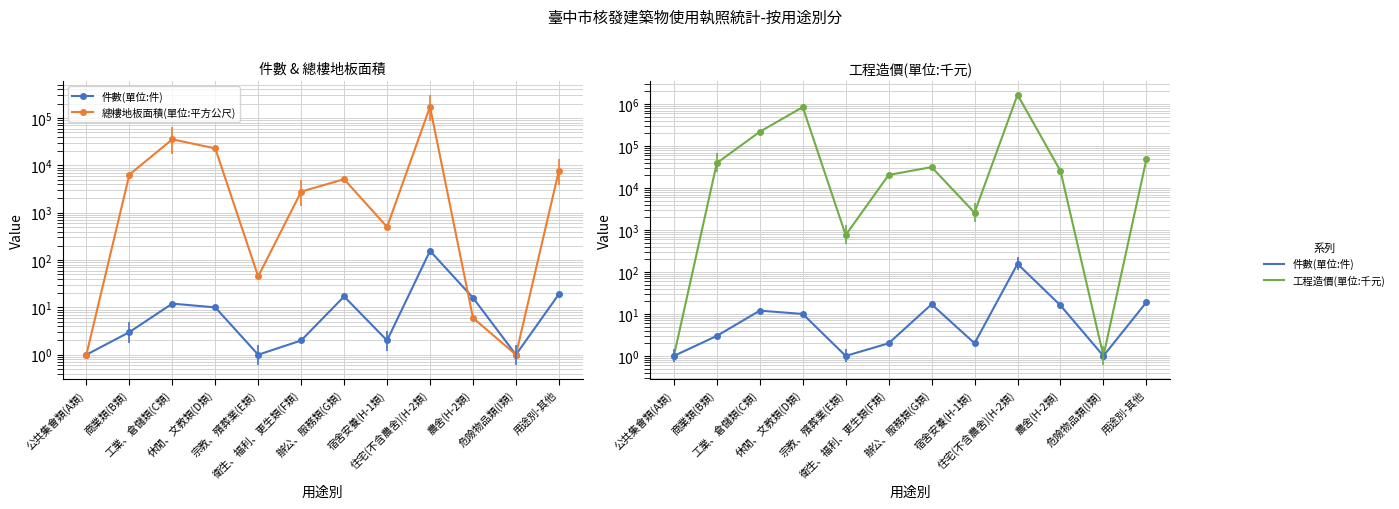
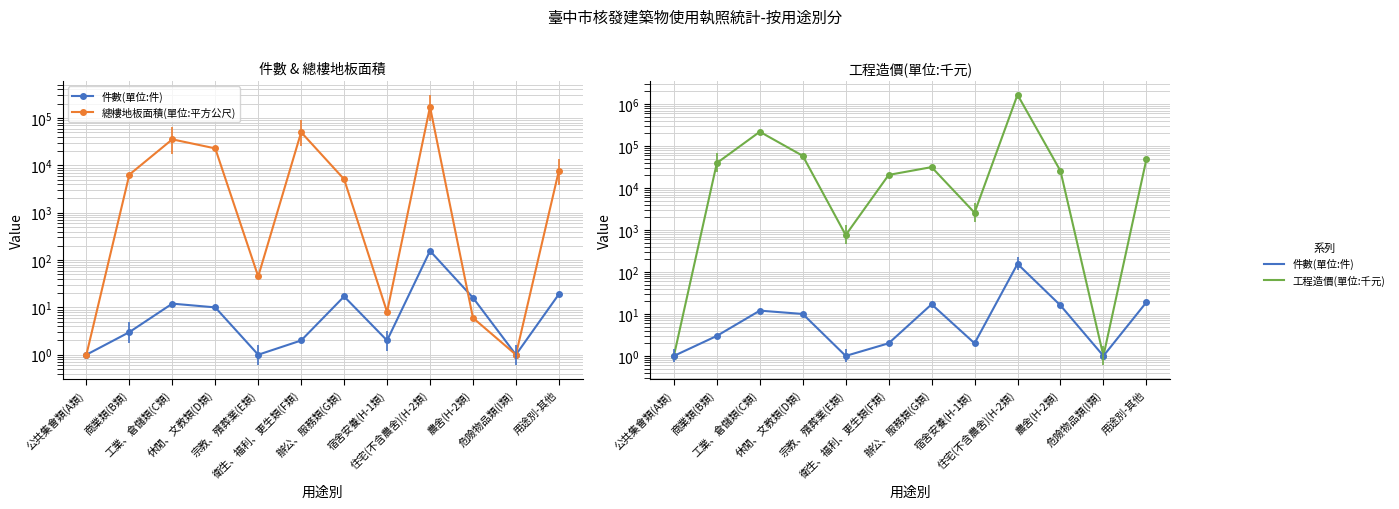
件數 & 總樓地板面積, 總樓地板面積(單位:平方公尺), 衛生、福利、更生類(F類): 3000 -> 50000
件數 & 總樓地板面積, 總樓地板面積(單位:平方公尺), 宿舍安養(H-1類): 500 -> 8
工程造價(單位:千元), 工程造價(單位:千元), 休閒、文教類(D類): 900000 -> 60000
